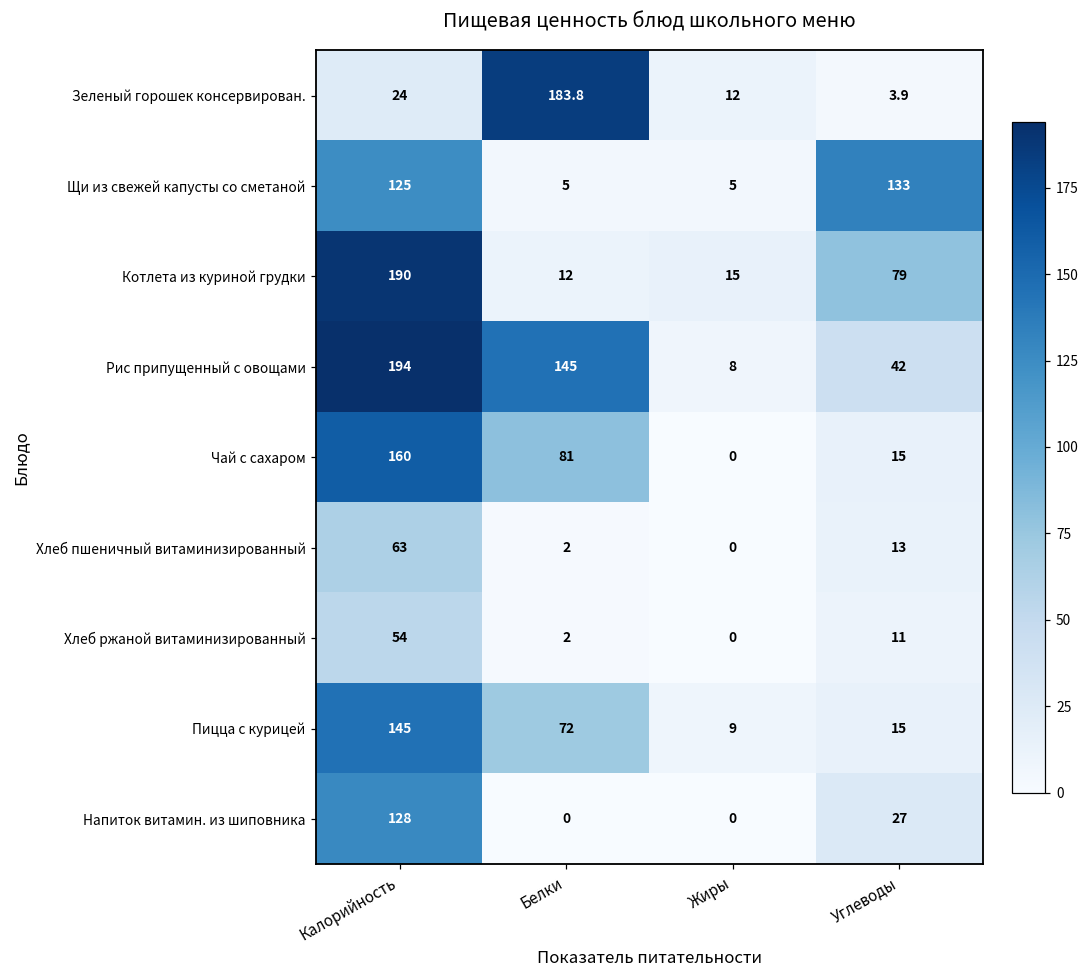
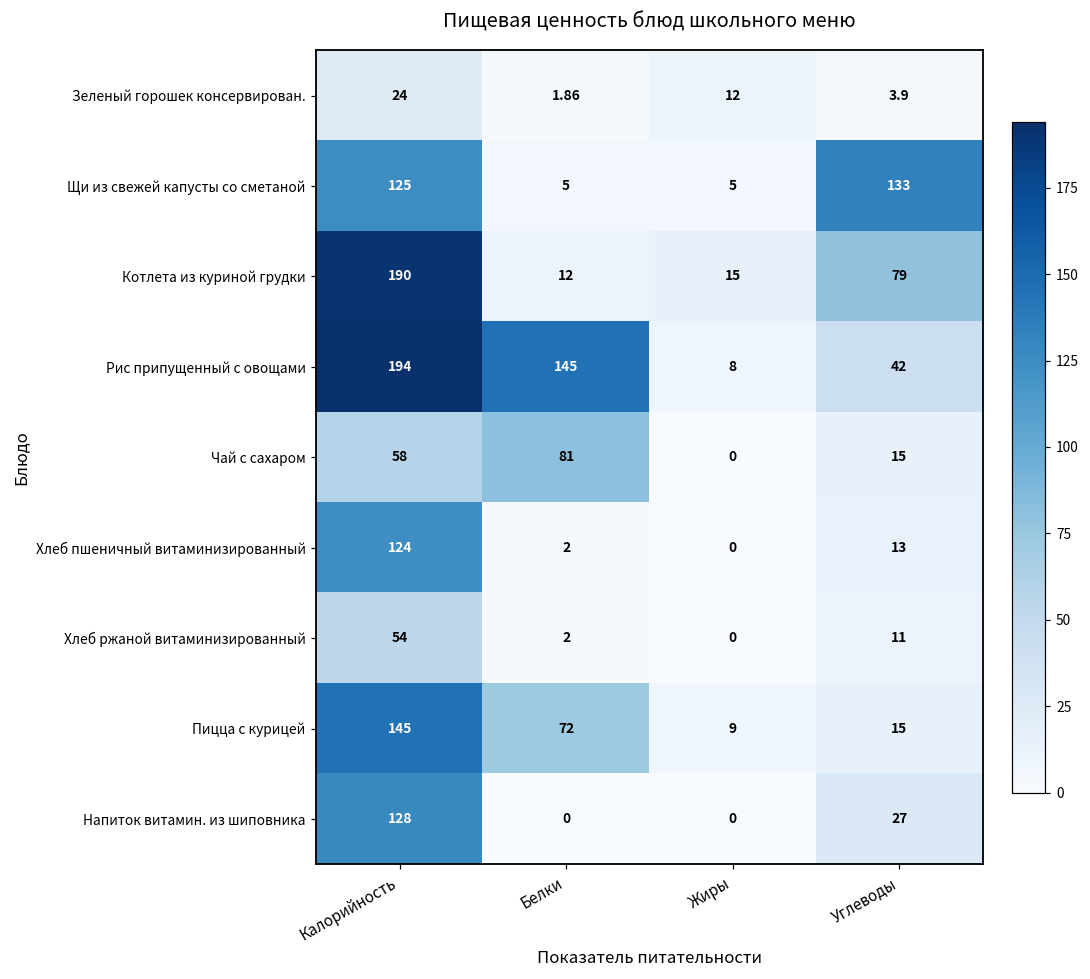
Зеленый горошек консервирован., Белки: 183.8 -> 1.86
Чай с сахаром, Калорийность: 160 -> 58
Хлеб пшеничный витаминизированный, Калорийность: 63 -> 124
